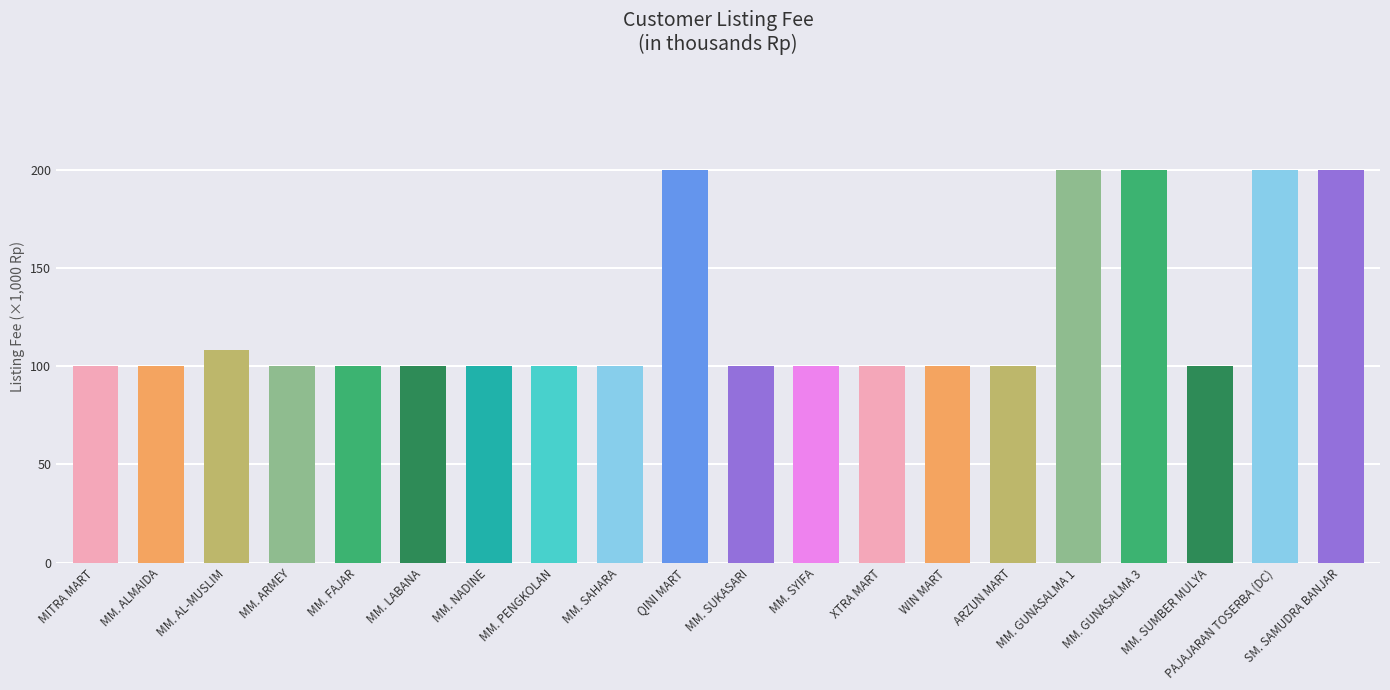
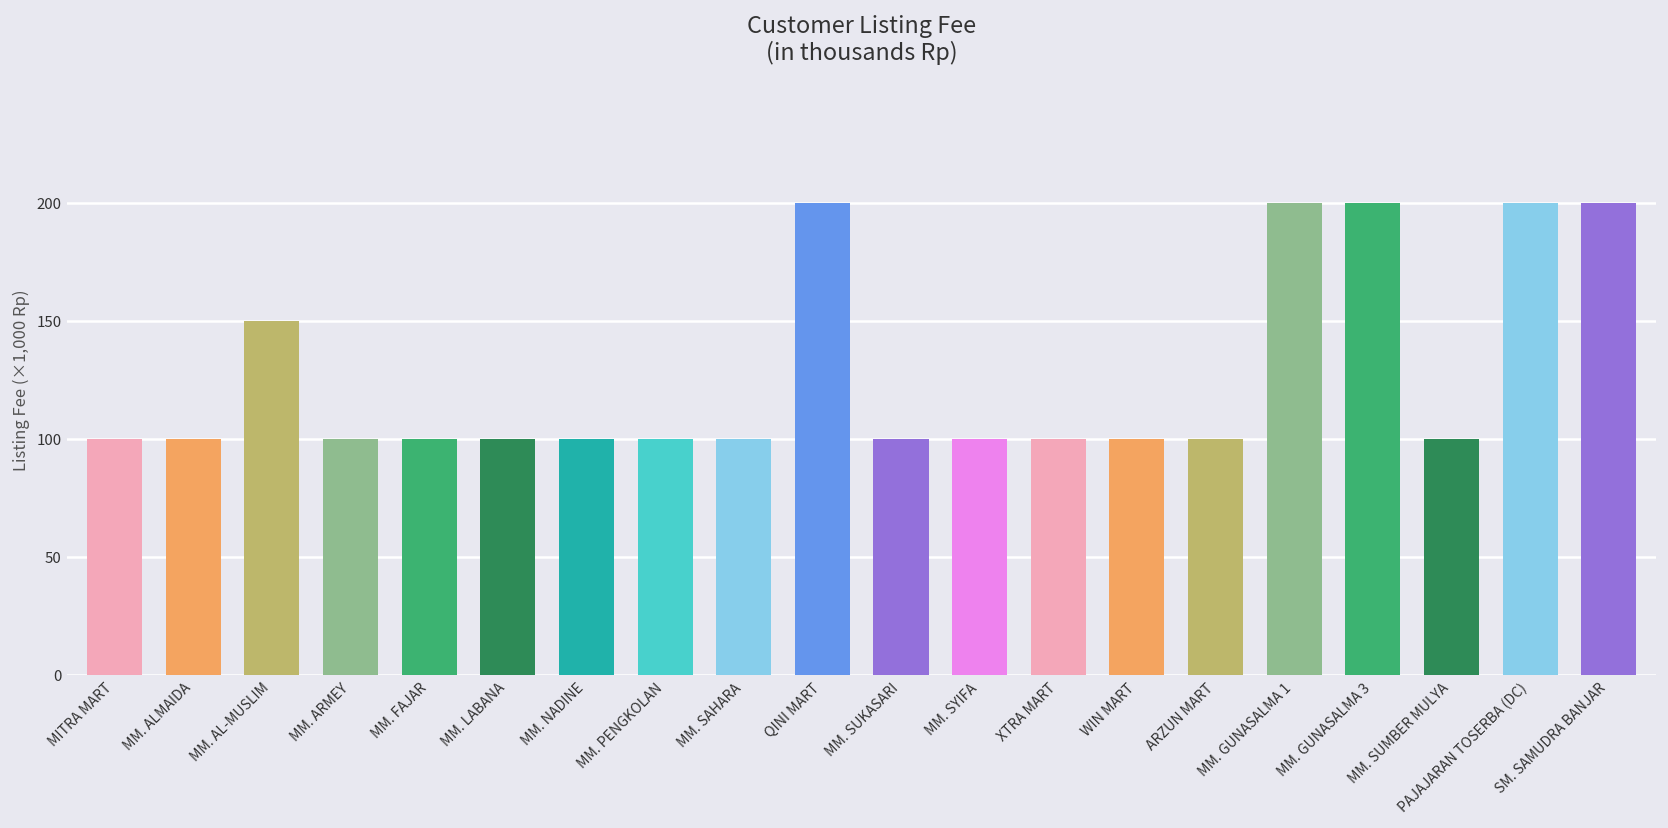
MM. AL-MUSLIM: 108 -> 150
